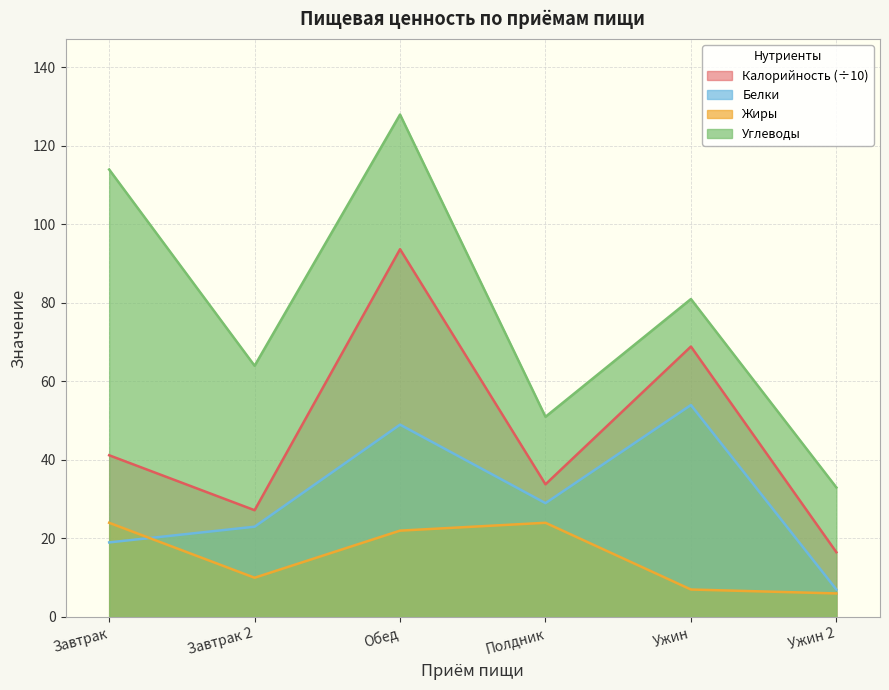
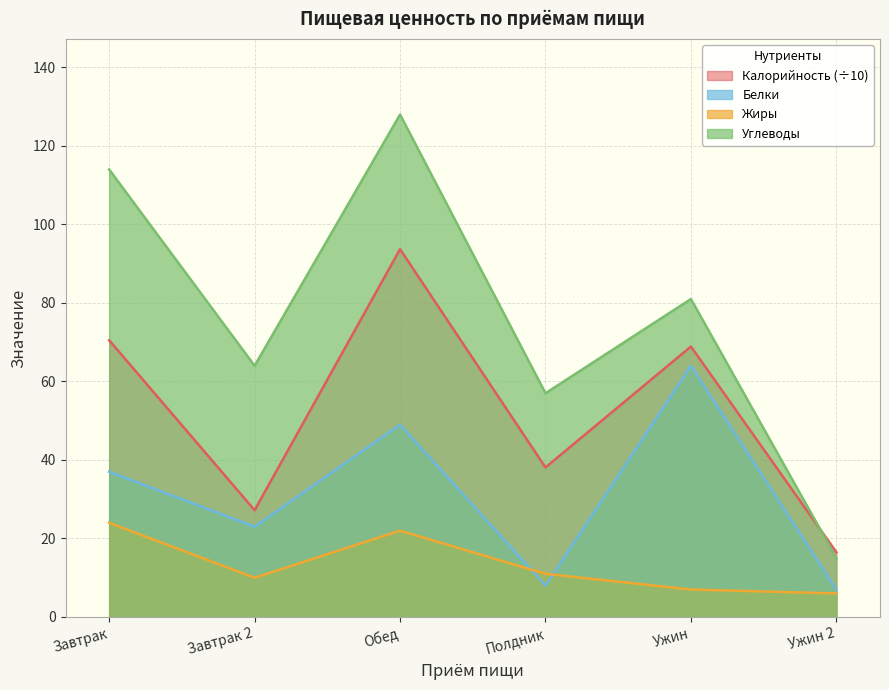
Калорийность (÷10), Завтрак: 41 -> 71
Белки, Завтрак: 19 -> 37
Калорийность (÷10), Полдник: 34 -> 38
Белки, Полдник: 29 -> 8
Жиры, Полдник: 24 -> 11
Углеводы, Полдник: 51 -> 57
Белки, Ужин: 54 -> 64
Углеводы, Ужин 2: 33 -> 15
